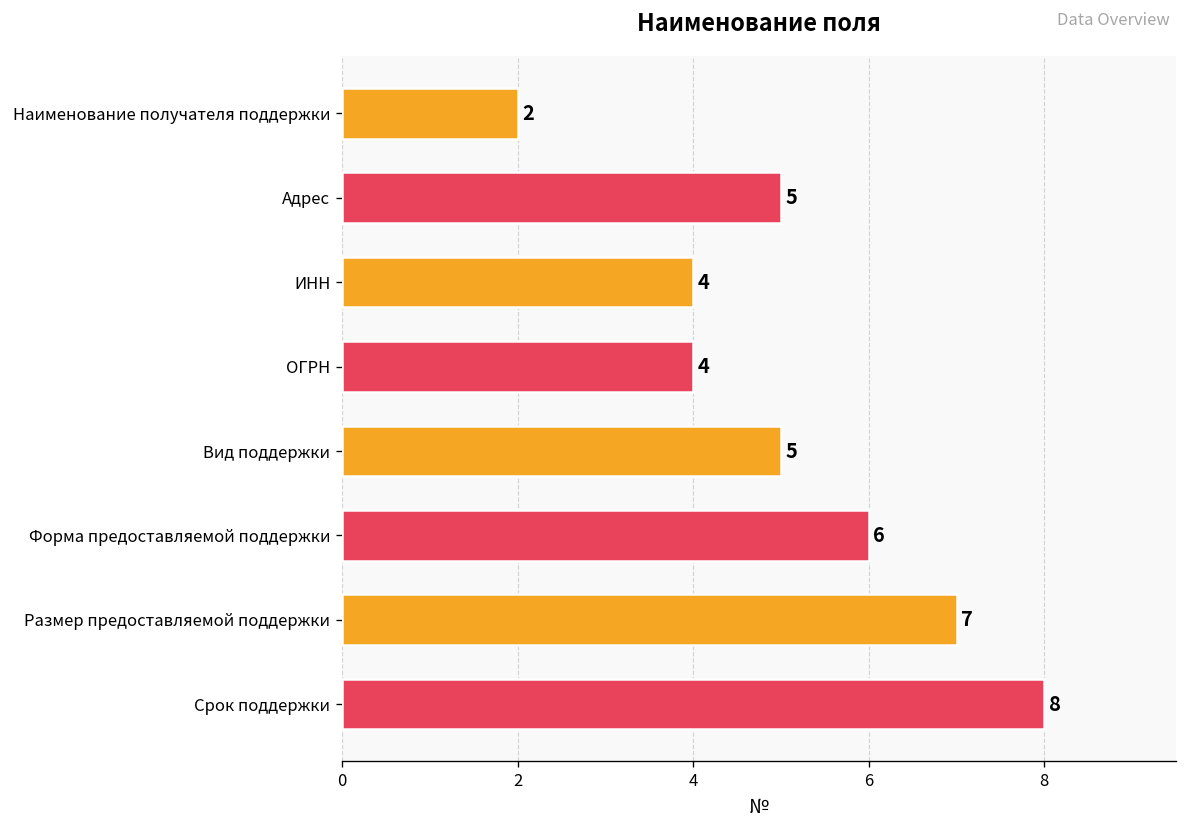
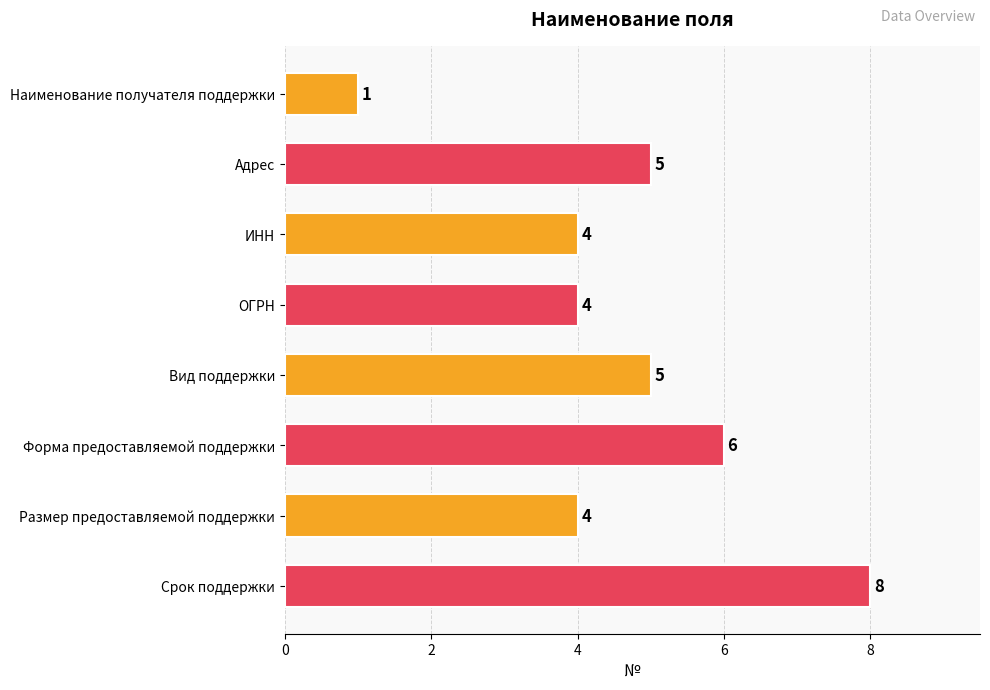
Наименование получателя поддержки: 2 -> 1
Размер предоставляемой поддержки: 7 -> 4
